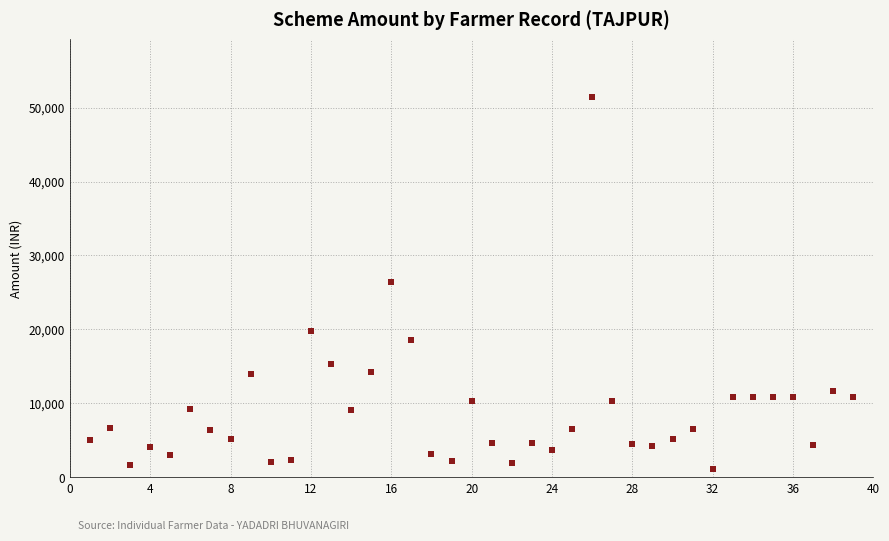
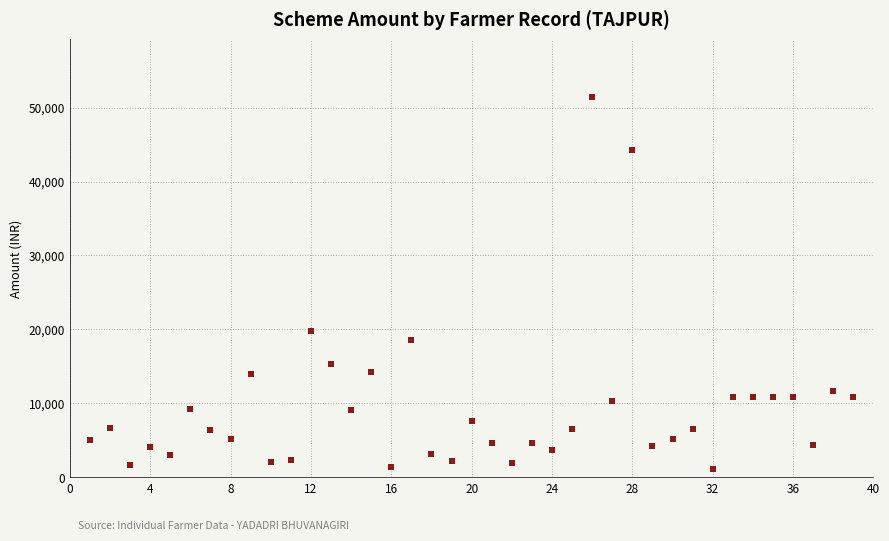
16: 26,000 -> 1,000
20: 10,000 -> 8,000
28: 5,000 -> 44,000
